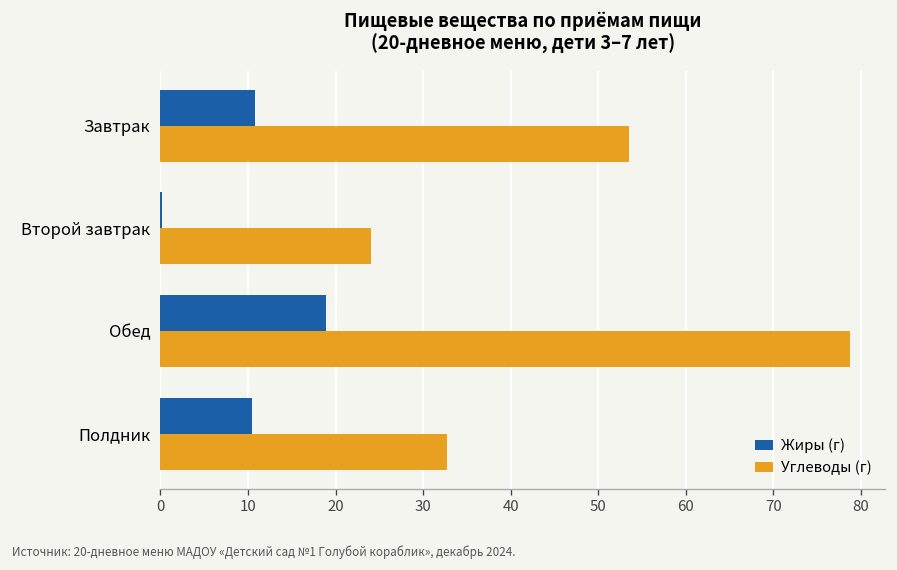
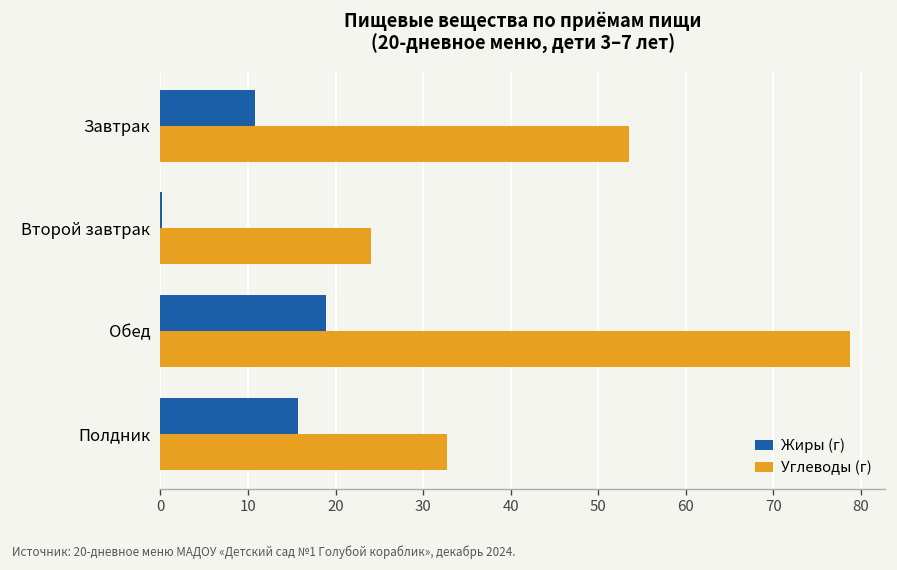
Жиры (г), Полдник: 11 -> 16
